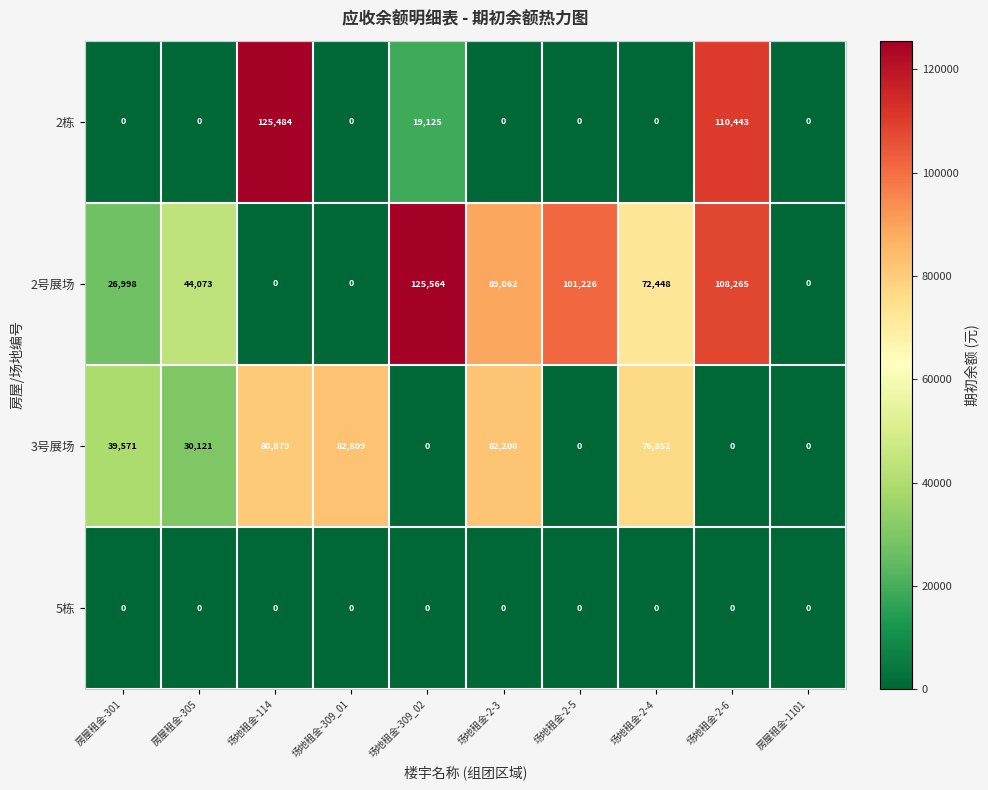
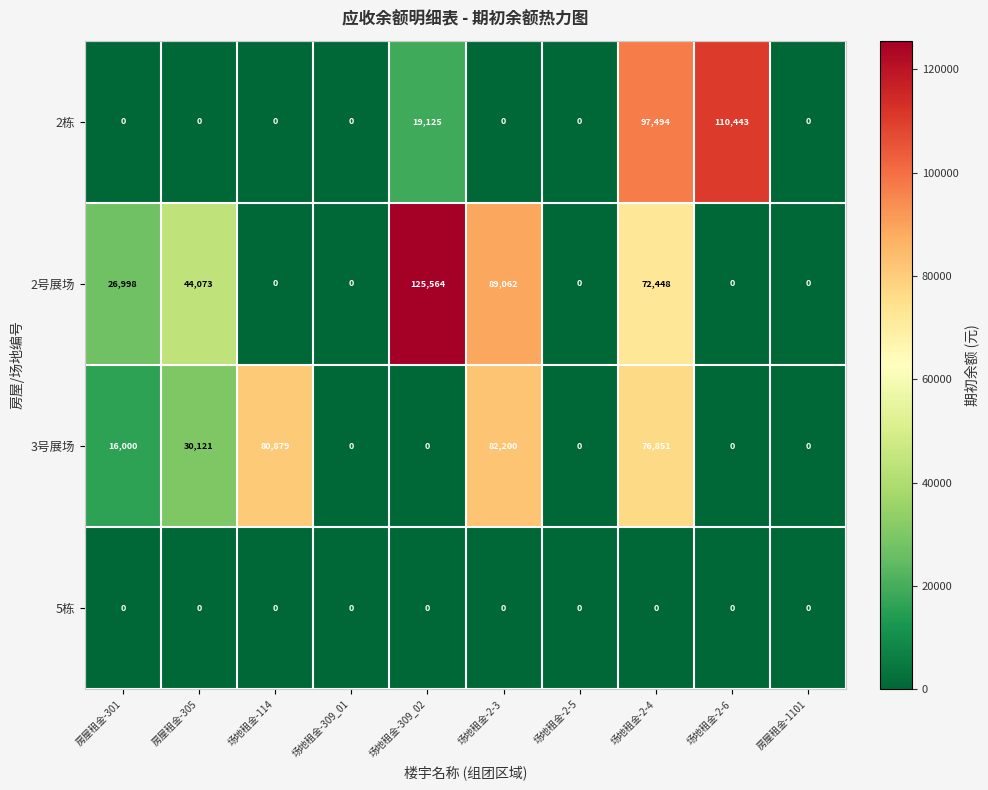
2栋, 场地租金-114: 125,484 -> 0
2栋, 场地租金-2-4: 0 -> 97,494
2号展场, 场地租金-2-5: 101,226 -> 0
2号展场, 场地租金-2-6: 108,265 -> 0
3号展场, 房屋租金-301: 39,571 -> 16,000
3号展场, 场地租金-309_01: 82,809 -> 0
